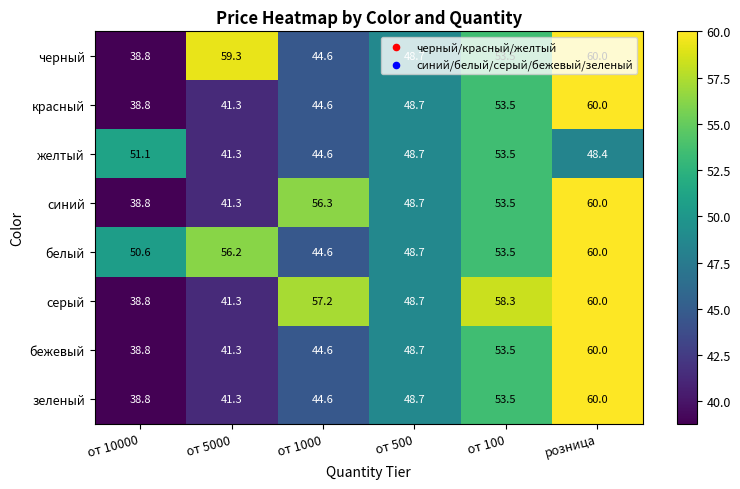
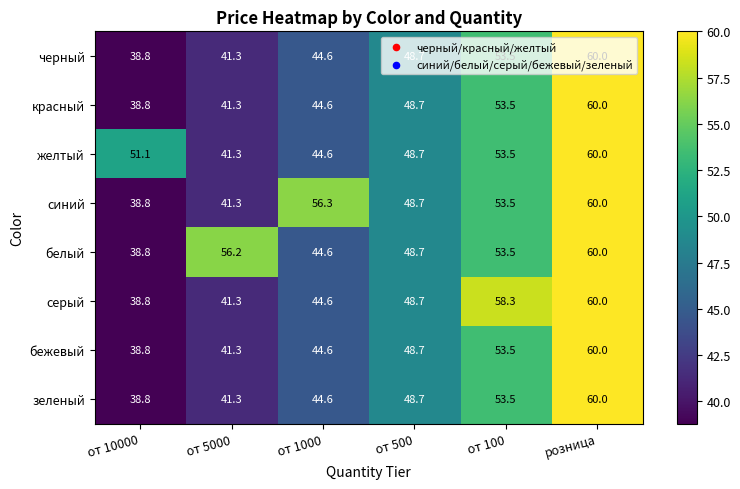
черный, от 5000: 59.3 -> 41.3
желтый, розница: 48.4 -> 60.0
белый, от 10000: 50.6 -> 38.8
серый, от 1000: 57.2 -> 44.6
